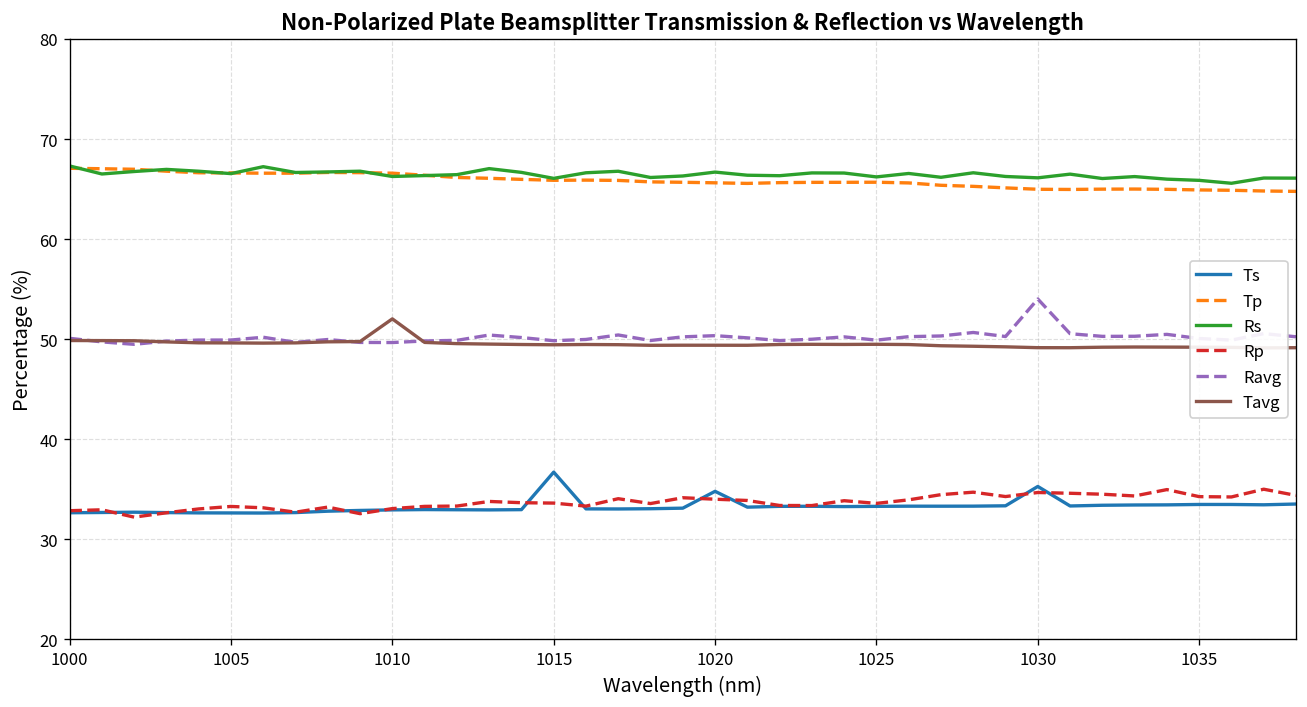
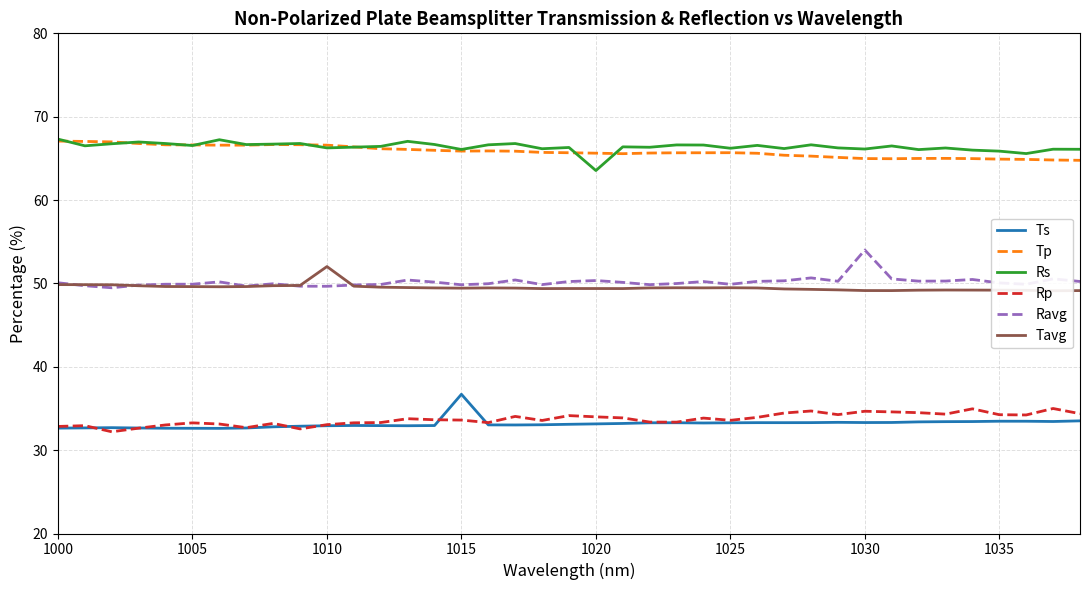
Ts, 1020: 35 -> 33
Rs, 1020: 67 -> 64
Ts, 1030: 35 -> 33
